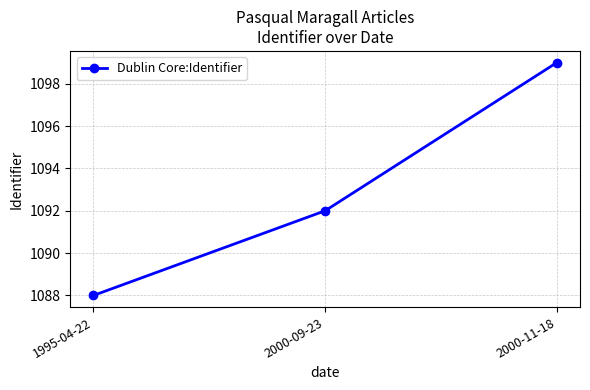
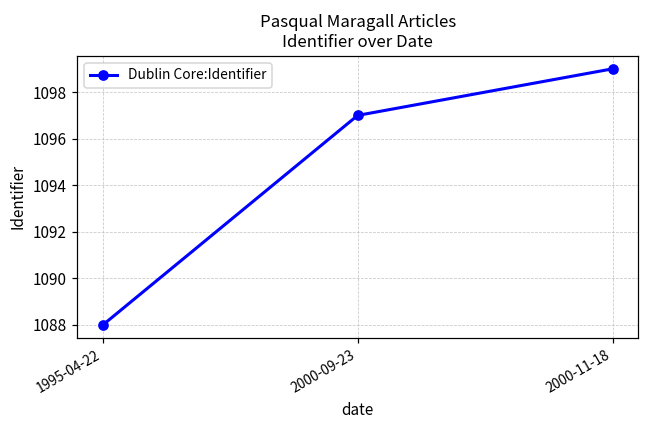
2000-09-23: 1092 -> 1097
